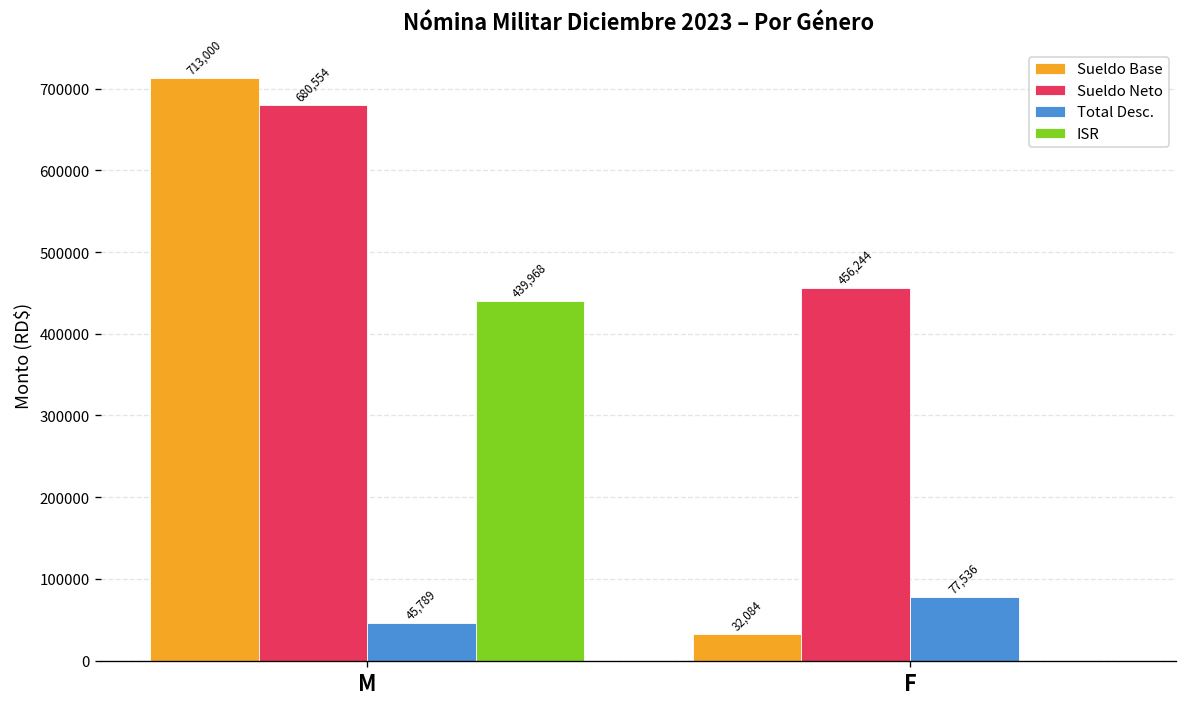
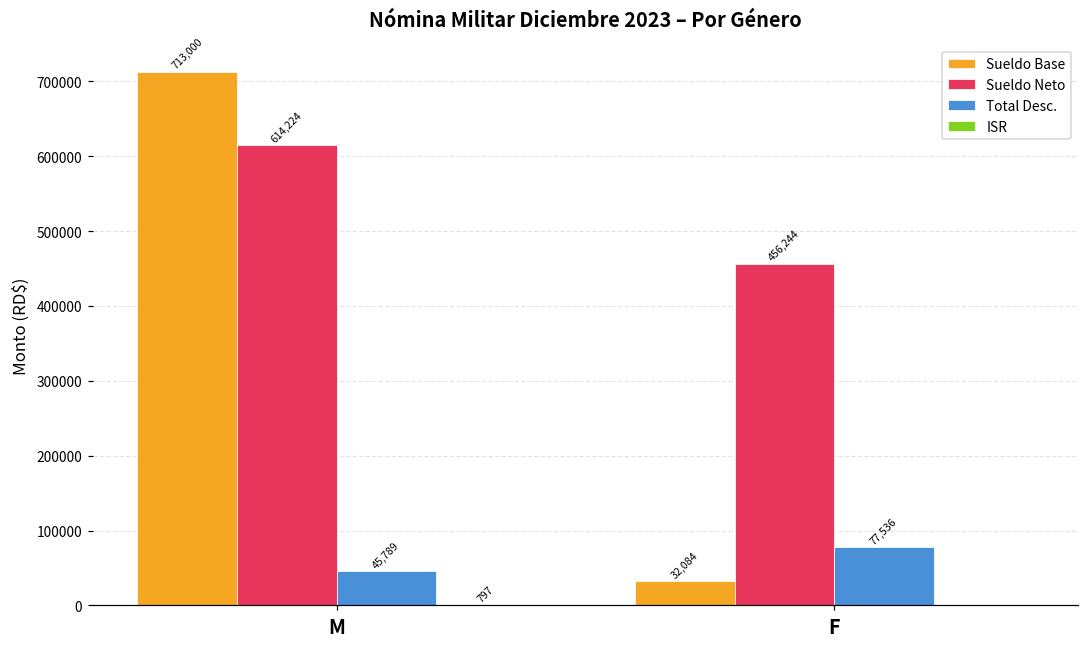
Sueldo Neto, M: 680,554 -> 614,224
ISR, M: 439,968 -> 797
